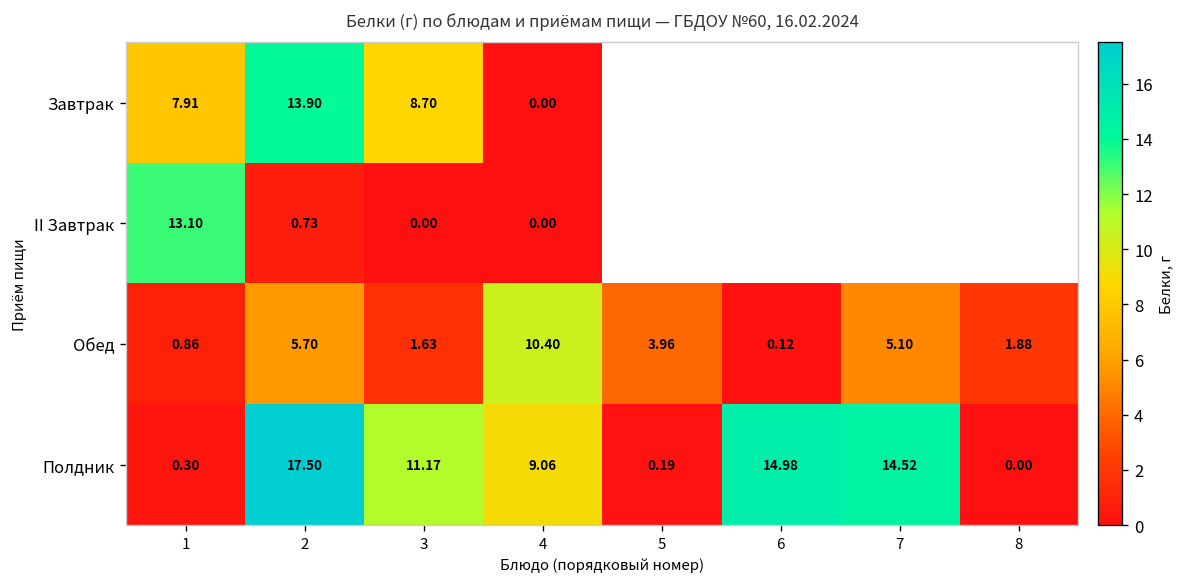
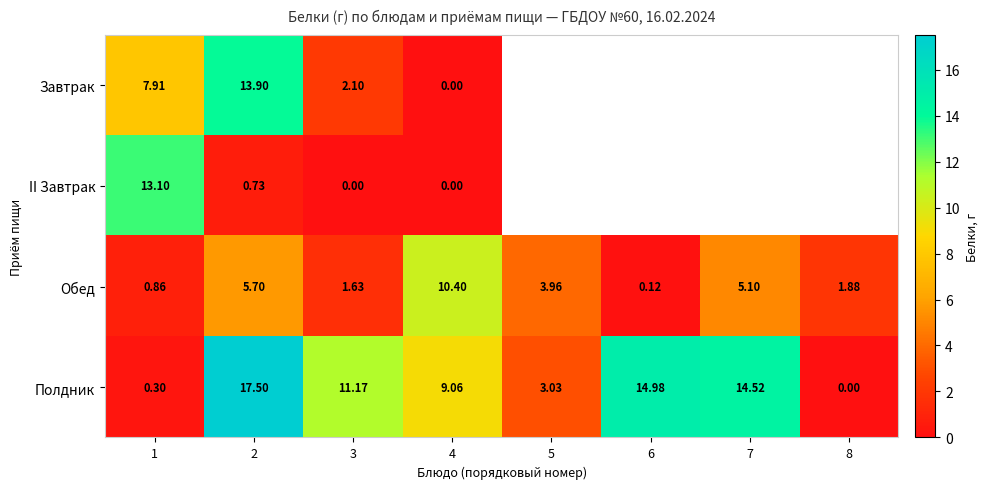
Завтрак, 3: 8.70 -> 2.10
Полдник, 5: 0.19 -> 3.03
